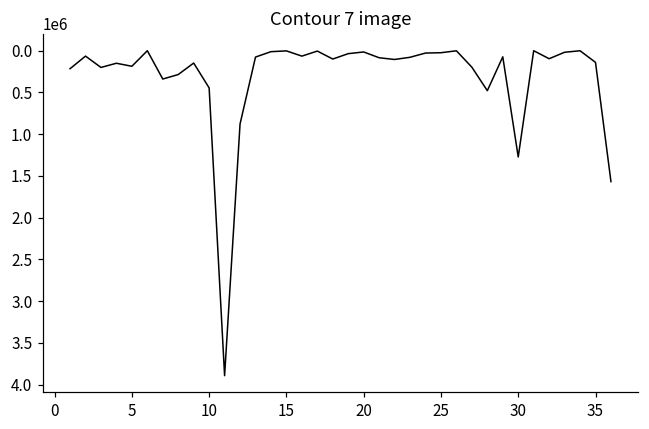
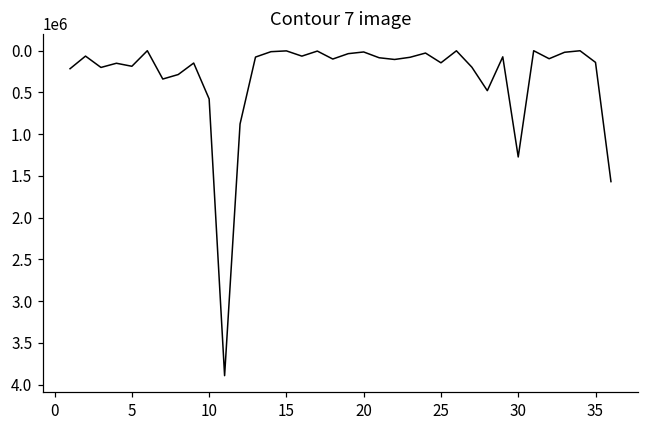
10: 400000 -> 600000
25: 0 -> 100000
